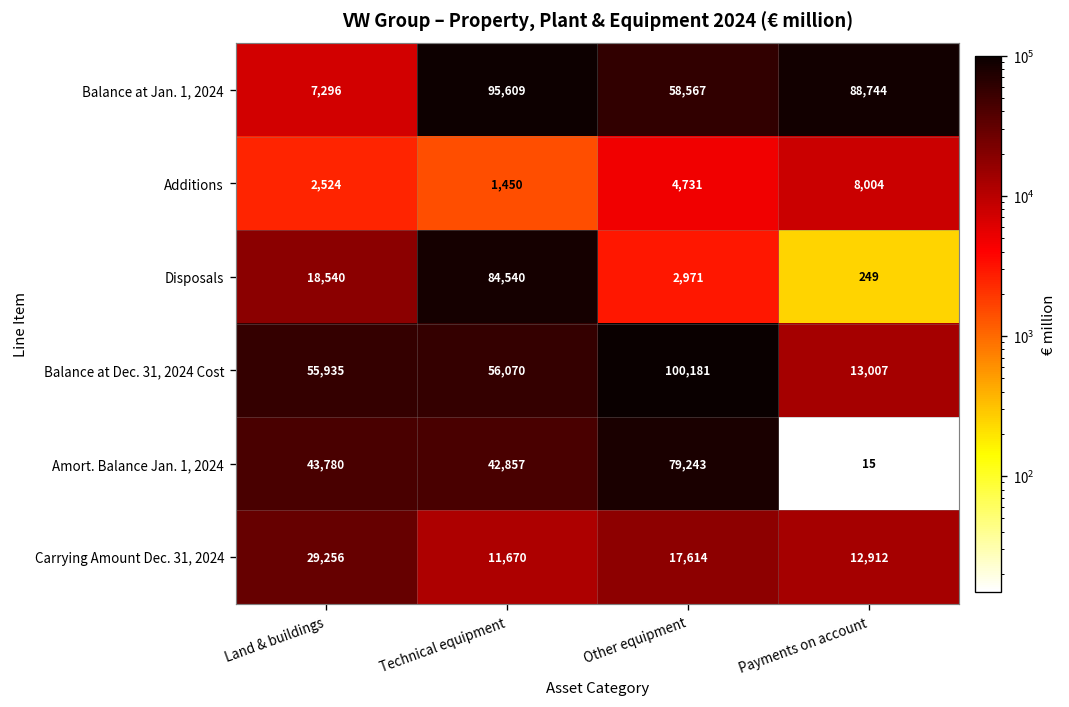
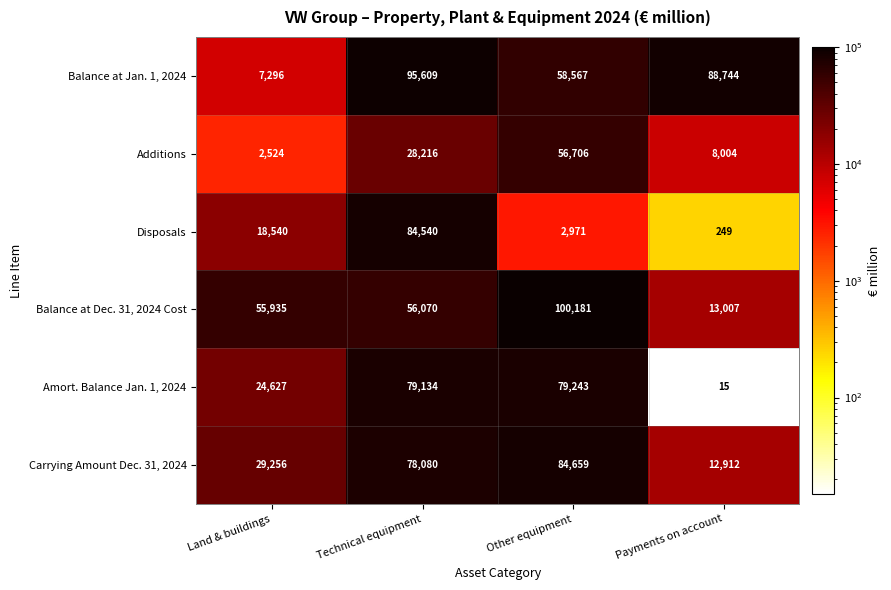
Additions, Technical equipment: 1,450 -> 28,216
Additions, Other equipment: 4,731 -> 56,706
Amort. Balance Jan. 1, 2024, Land & buildings: 43,780 -> 24,627
Amort. Balance Jan. 1, 2024, Technical equipment: 42,857 -> 79,134
Carrying Amount Dec. 31, 2024, Technical equipment: 11,670 -> 78,080
Carrying Amount Dec. 31, 2024, Other equipment: 17,614 -> 84,659
